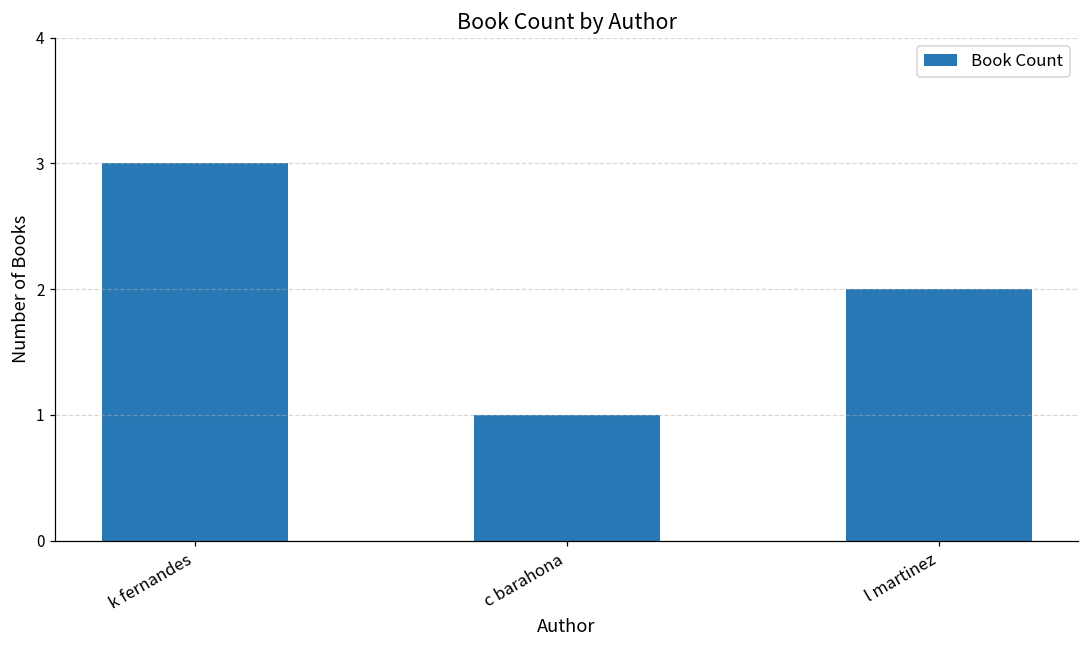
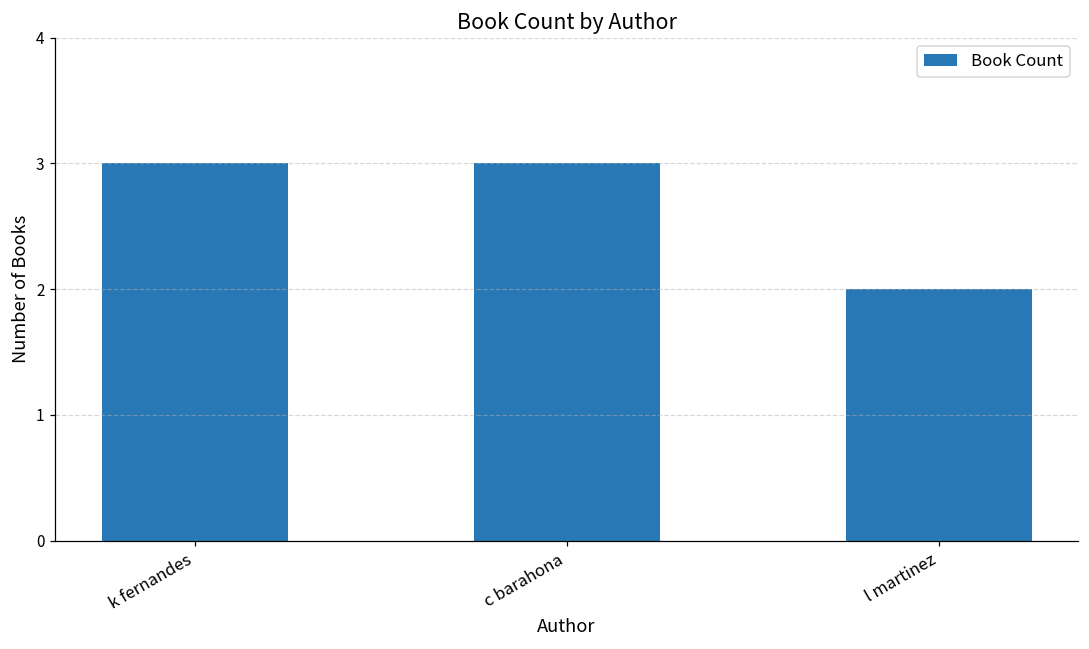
c barahona: 1 -> 3
